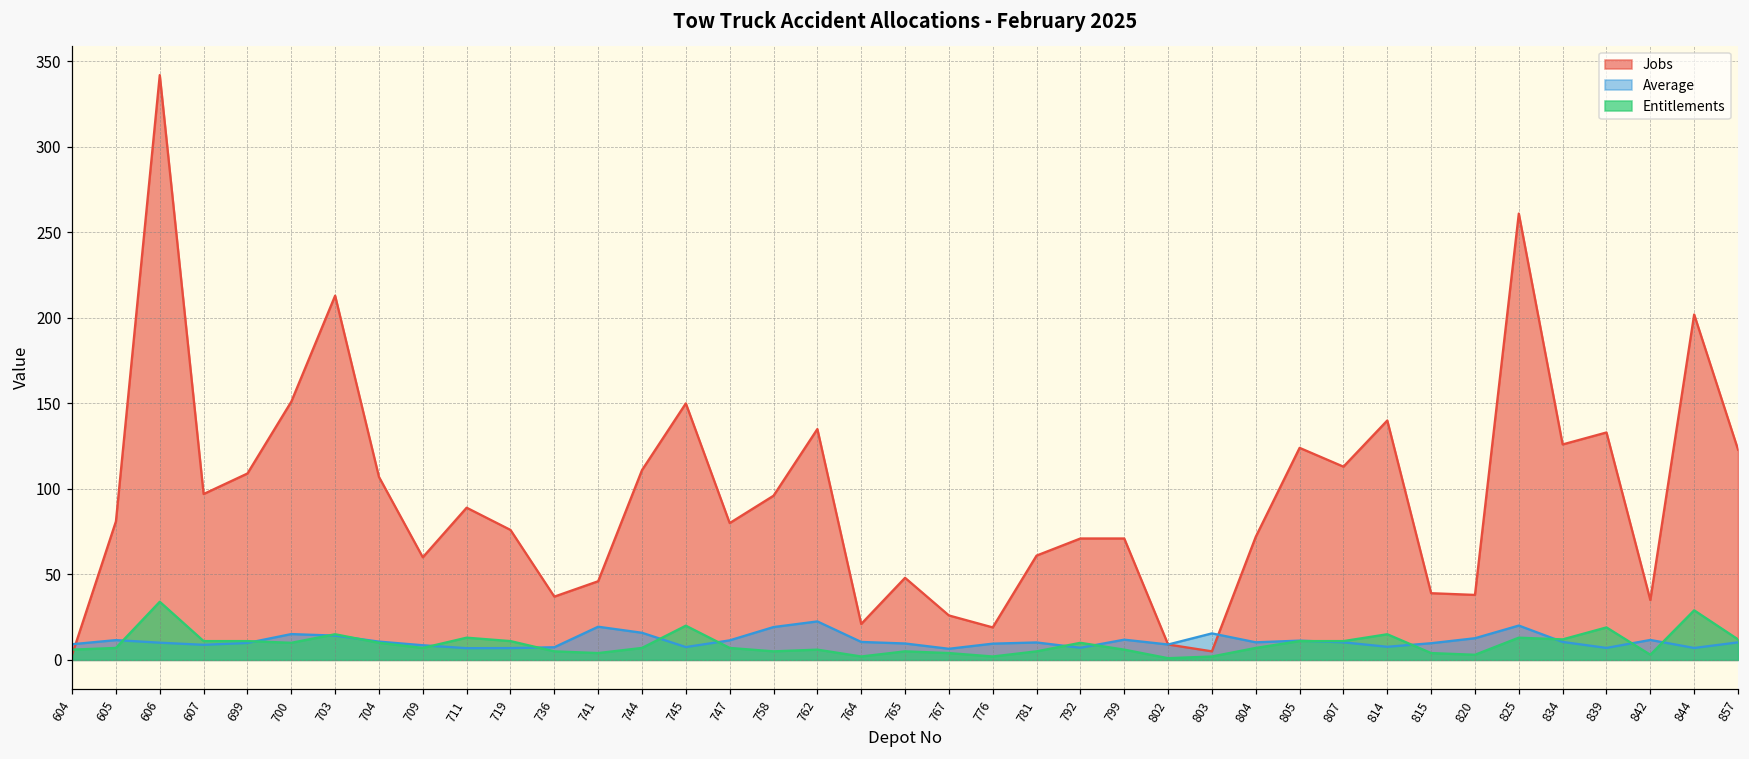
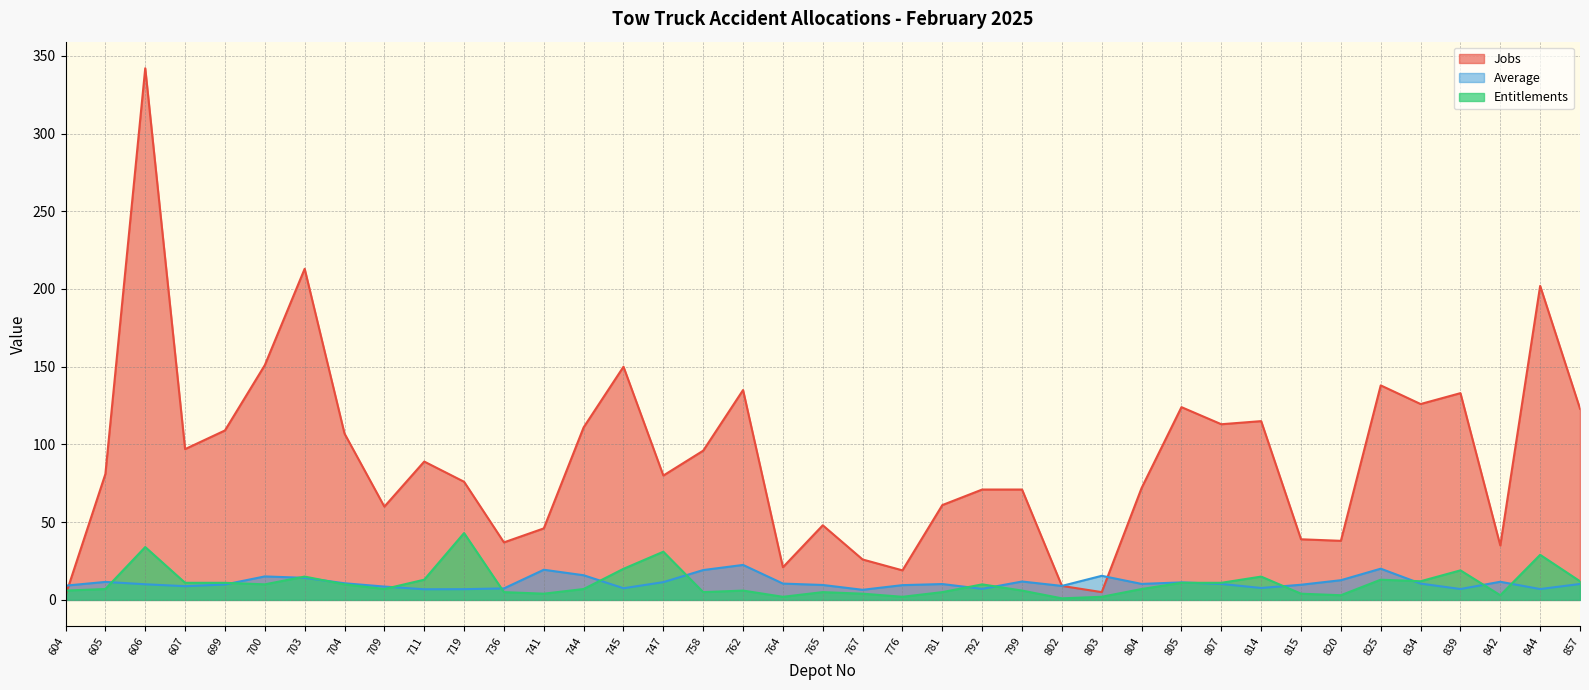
Entitlements, 719: 11 -> 43
Entitlements, 747: 7 -> 31
Jobs, 814: 140 -> 115
Jobs, 825: 261 -> 138
